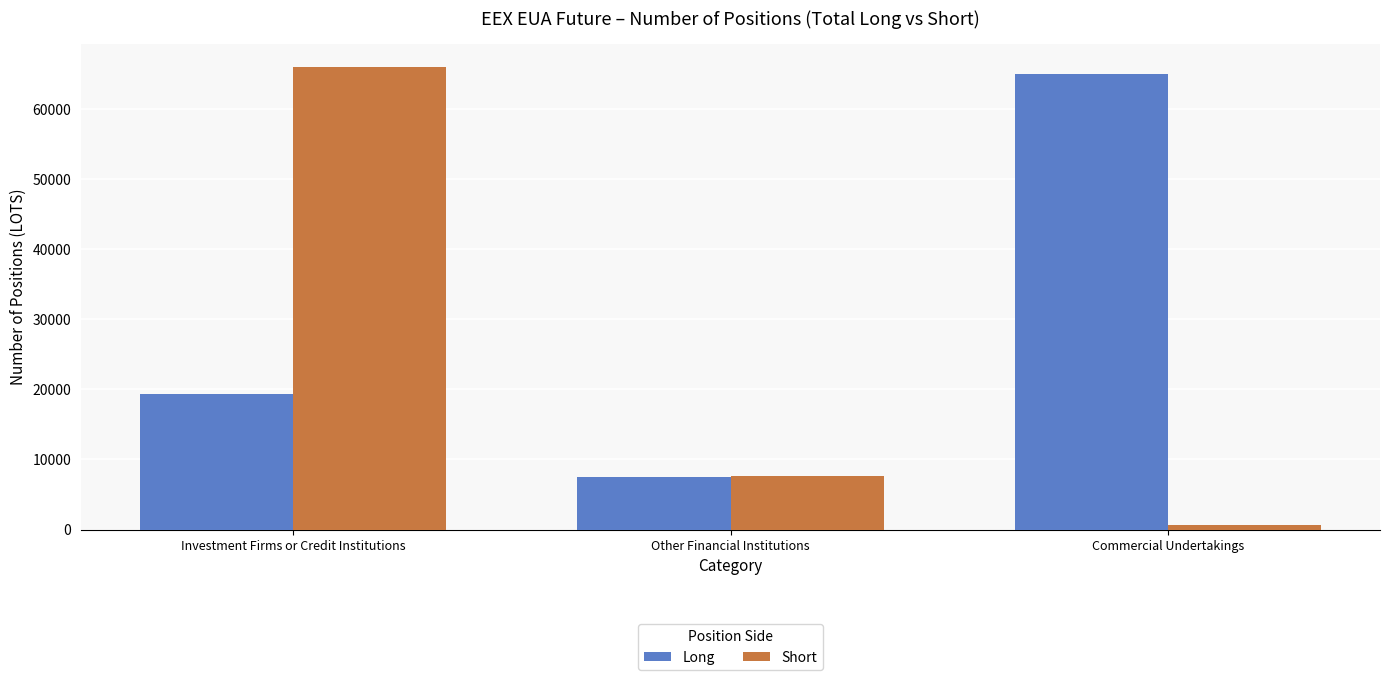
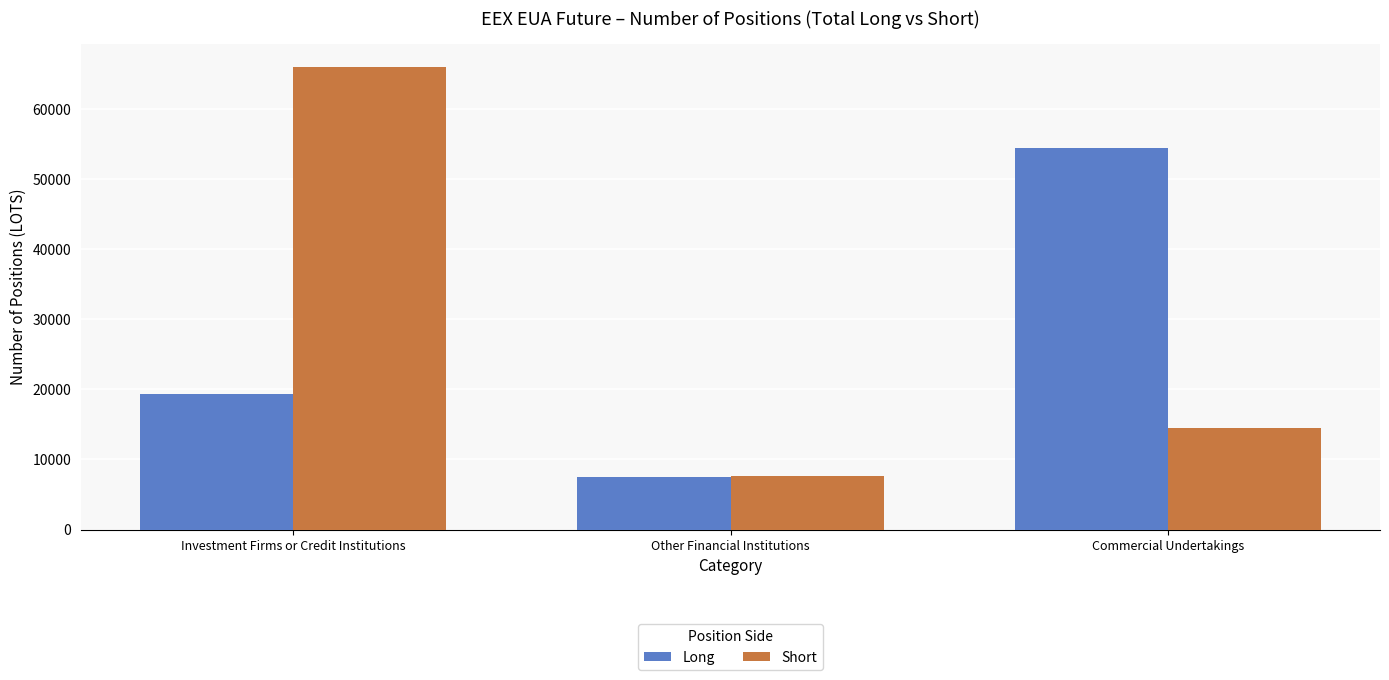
Long, Commercial Undertakings: 65000 -> 55000
Short, Commercial Undertakings: 1000 -> 15000
